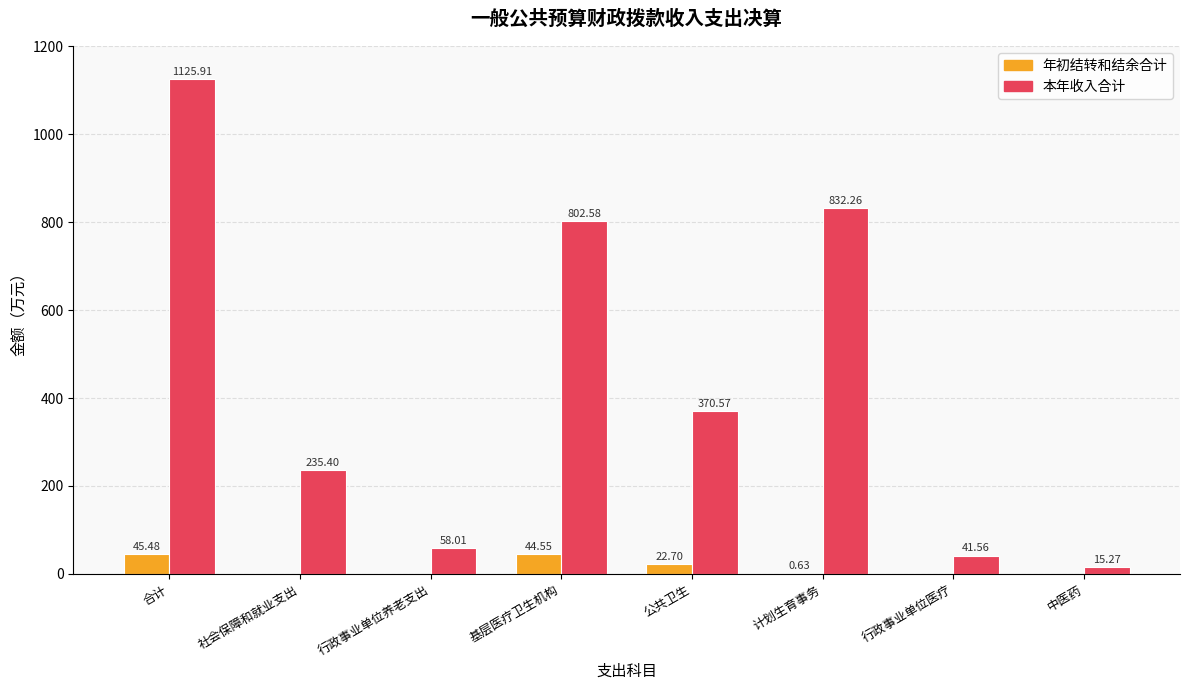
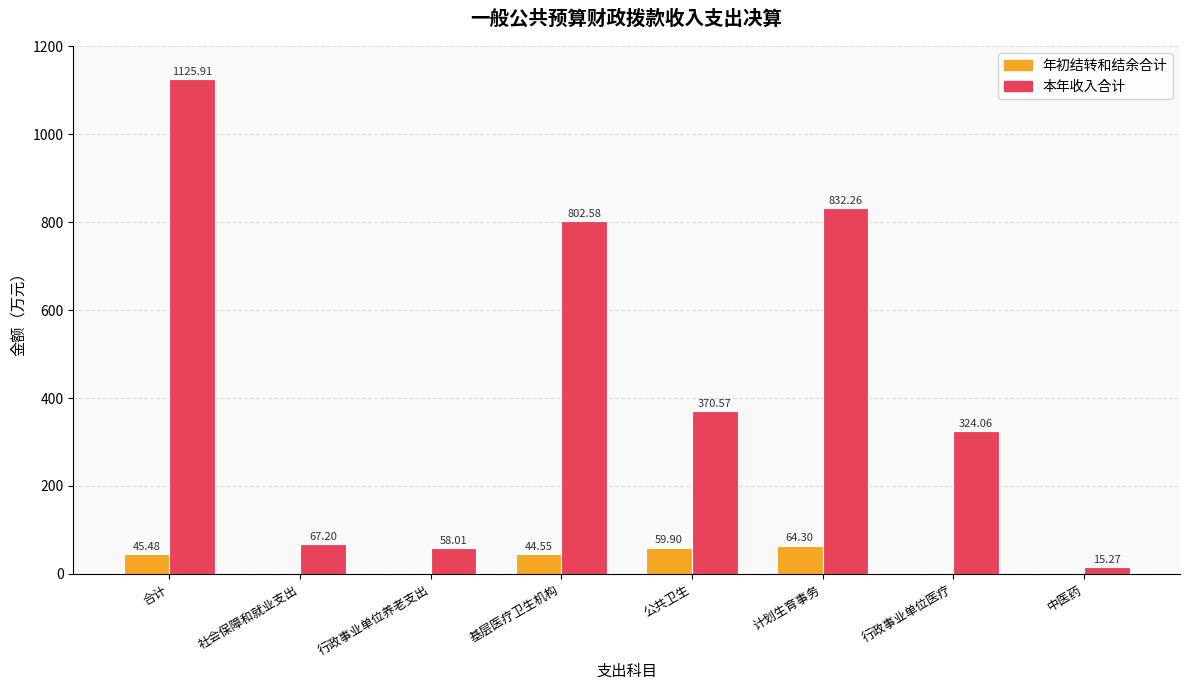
本年收入合计, 社会保障和就业支出: 235.40 -> 67.20
年初结转和结余合计, 公共卫生: 22.70 -> 59.90
年初结转和结余合计, 计划生育事务: 0.63 -> 64.30
本年收入合计, 行政事业单位医疗: 41.56 -> 324.06
